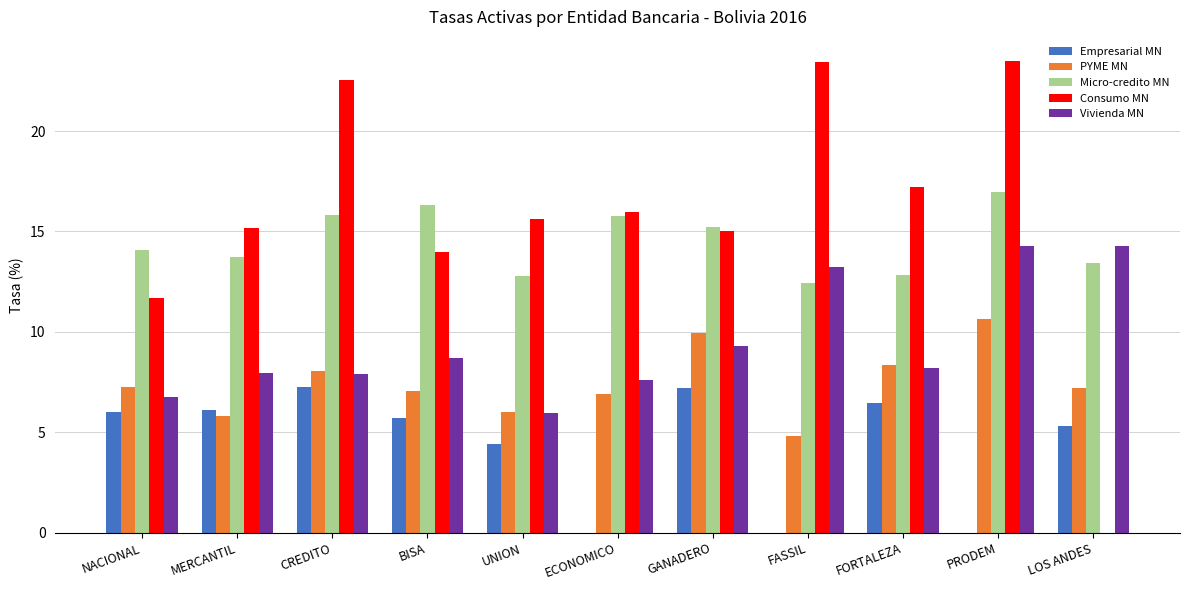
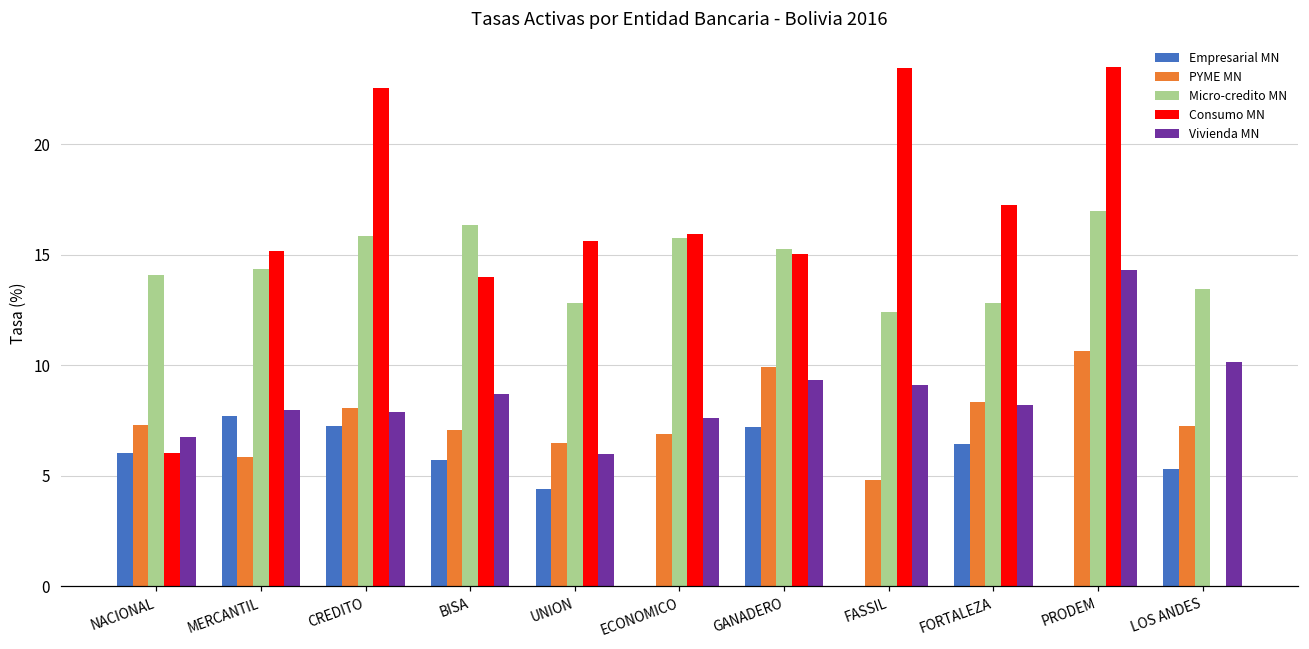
Consumo MN, NACIONAL: 11.7 -> 6.0
Empresarial MN, MERCANTIL: 6.1 -> 7.7
Micro-credito MN, MERCANTIL: 13.7 -> 14.3
PYME MN, UNION: 6.0 -> 6.5
Vivienda MN, FASSIL: 13.2 -> 9.1
Vivienda MN, LOS ANDES: 14.3 -> 10.1
